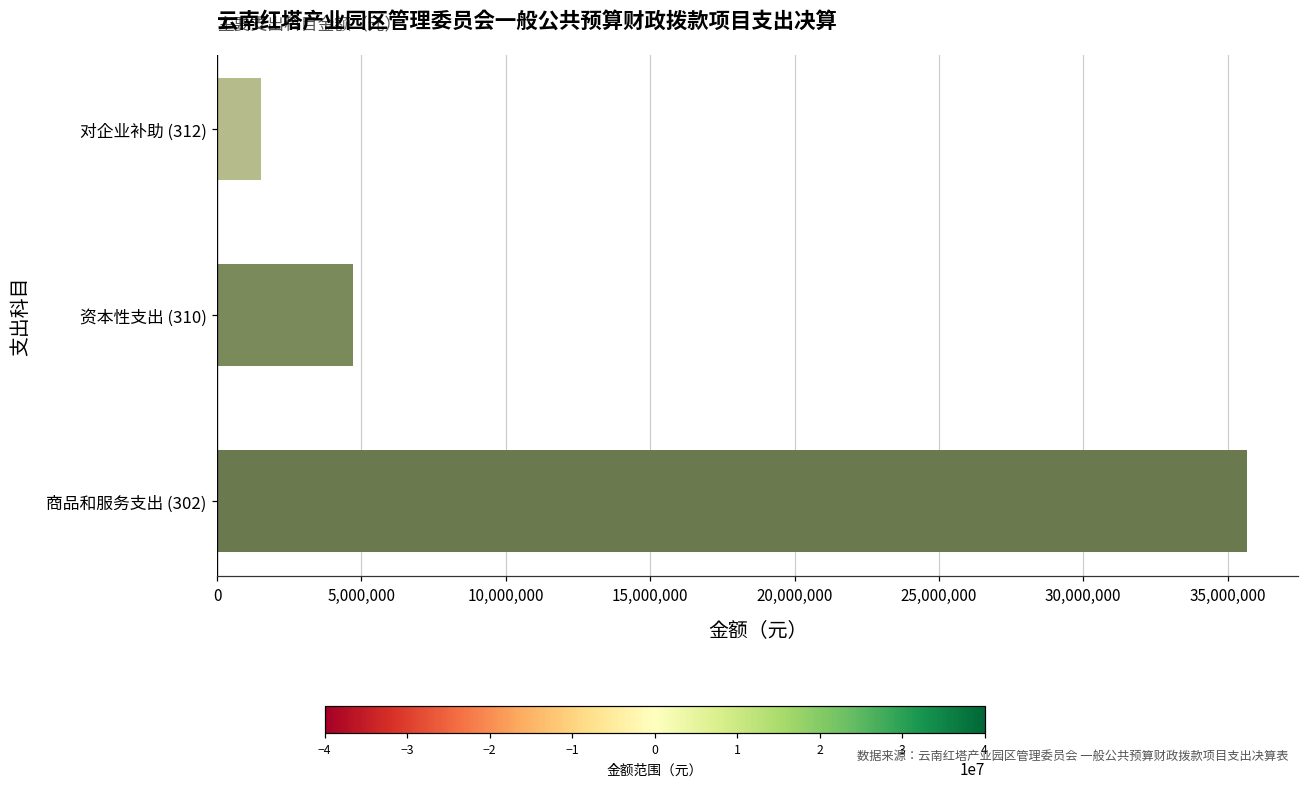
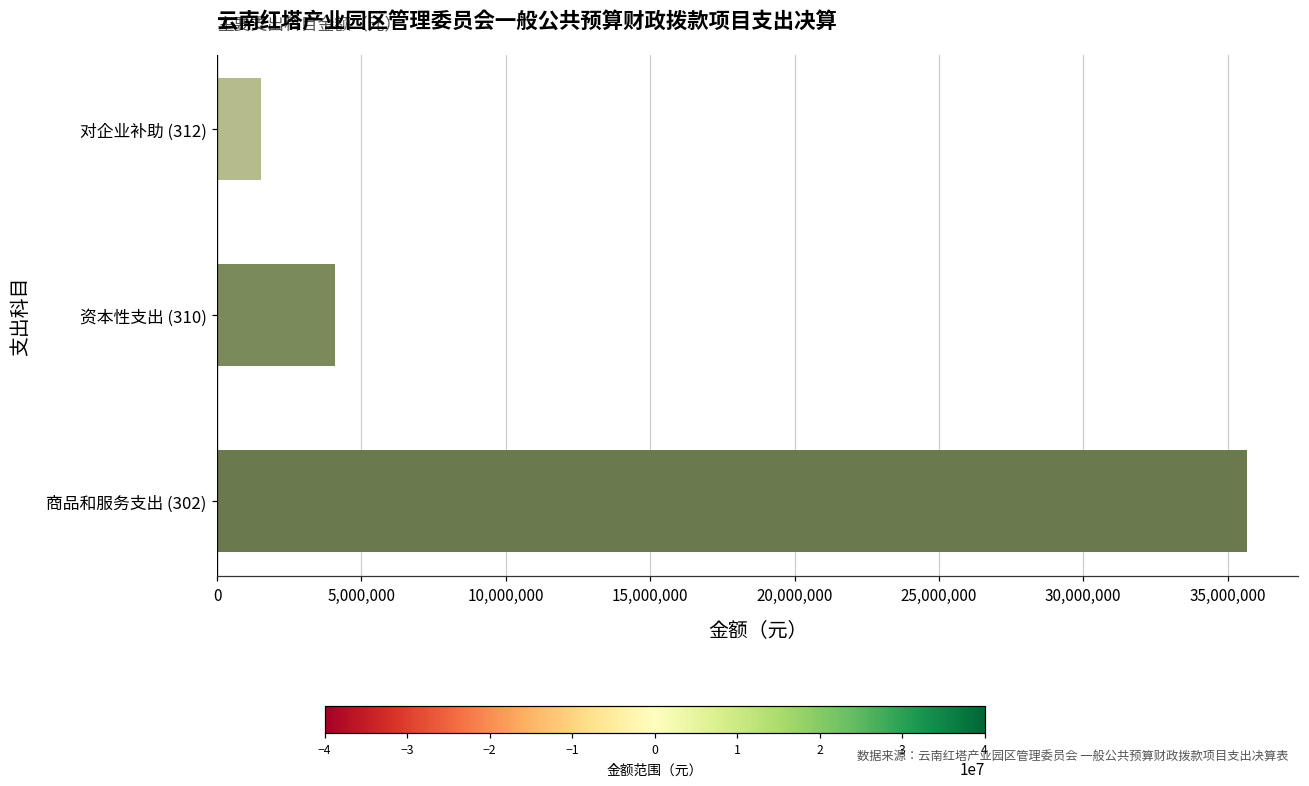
资本性支出 (310): 4,700,000 -> 4,100,000
